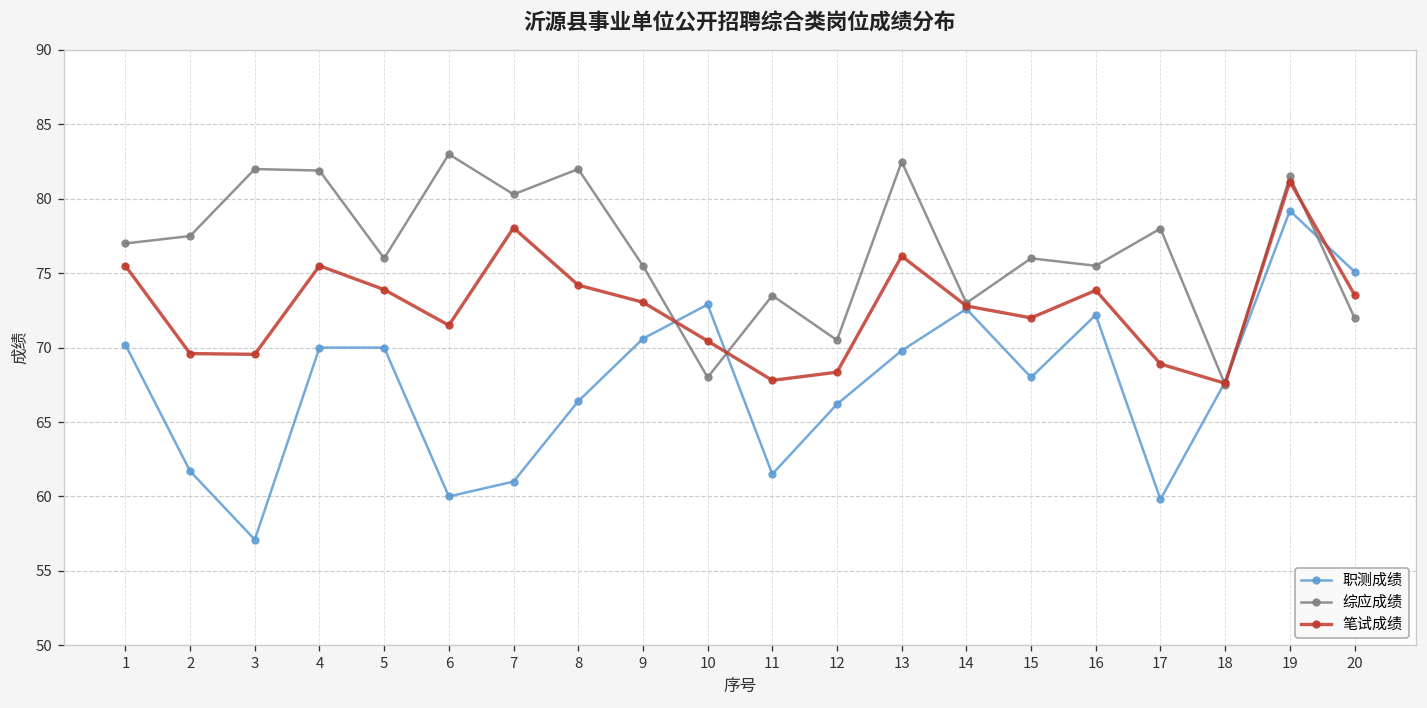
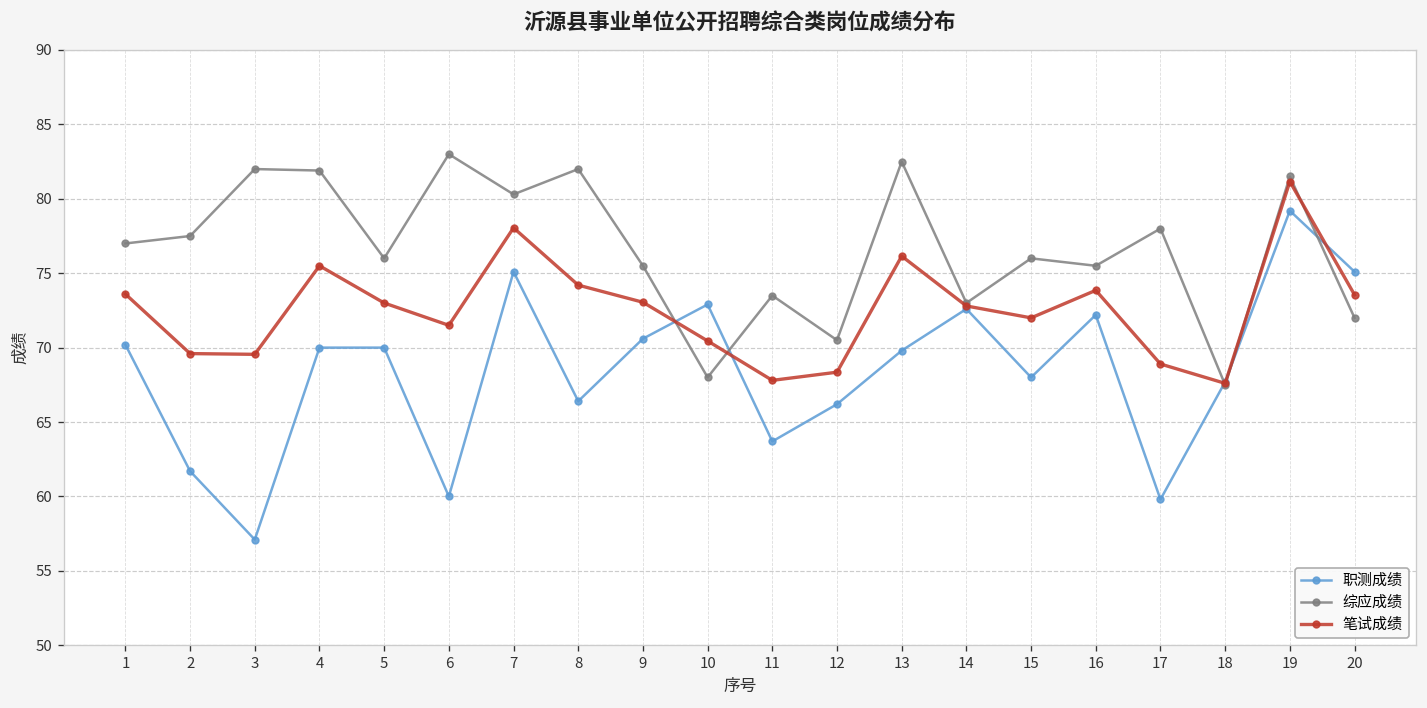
笔试成绩, 1: 75.5 -> 73.6
笔试成绩, 5: 73.9 -> 73.0
职测成绩, 7: 61.0 -> 75.1
职测成绩, 11: 61.5 -> 63.7
